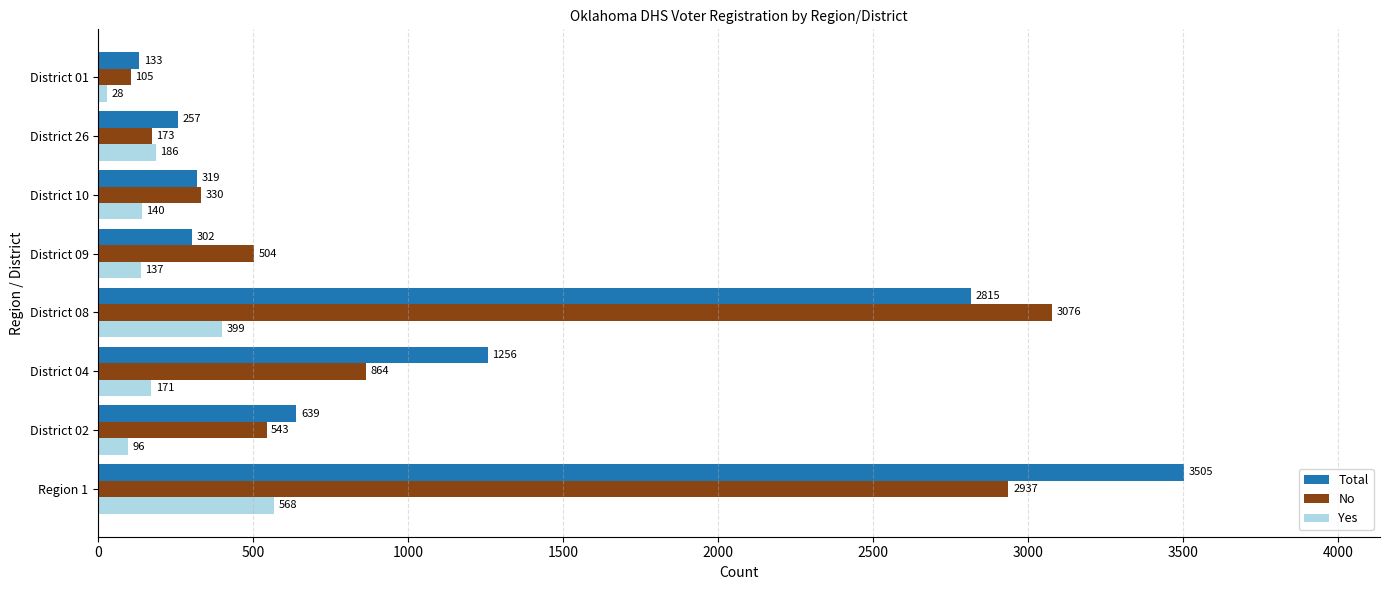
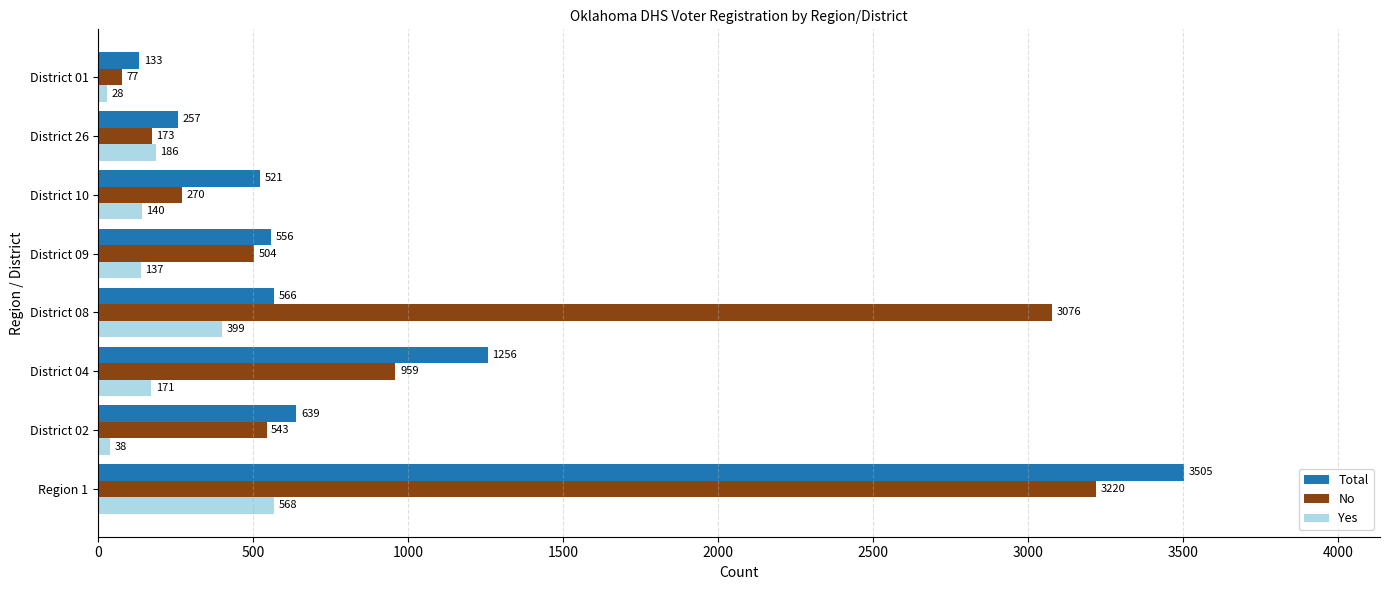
No, District 01: 105 -> 77
Total, District 10: 319 -> 521
No, District 10: 330 -> 270
Total, District 09: 302 -> 556
Total, District 08: 2815 -> 566
No, District 04: 864 -> 959
Yes, District 02: 96 -> 38
No, Region 1: 2937 -> 3220
